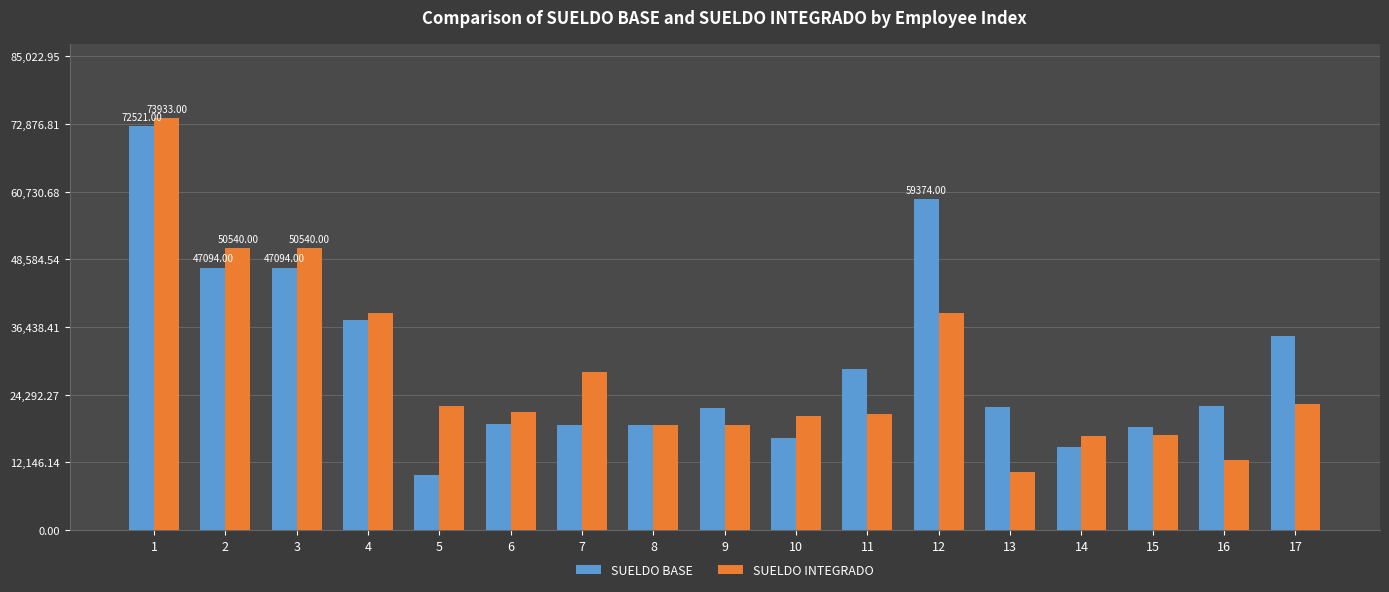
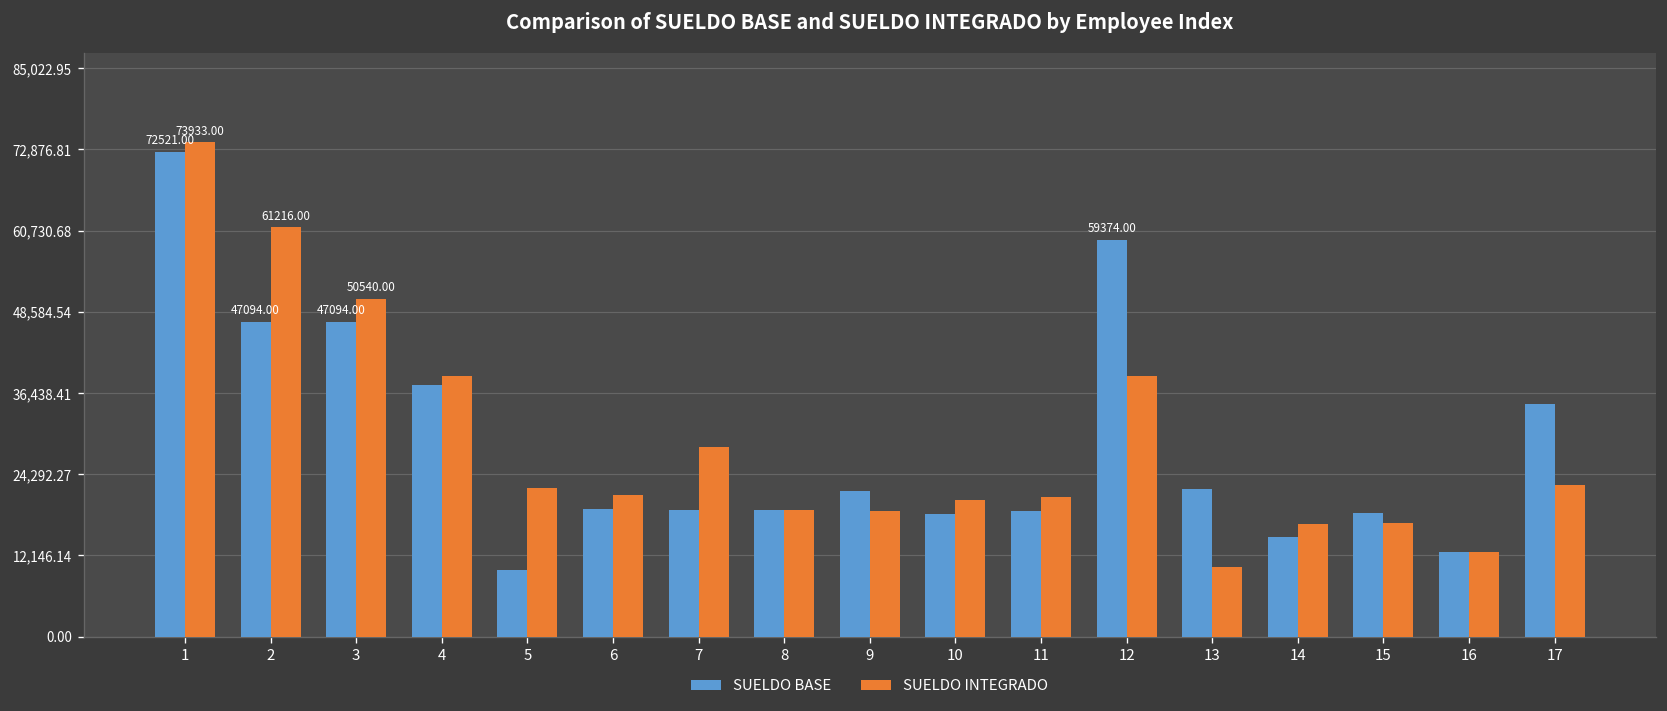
SUELDO INTEGRADO, 2: 50540.00 -> 61216.00
SUELDO BASE, 10: 16,000 -> 18,000
SUELDO BASE, 11: 29,000 -> 19,000
SUELDO BASE, 16: 22,000 -> 13,000
